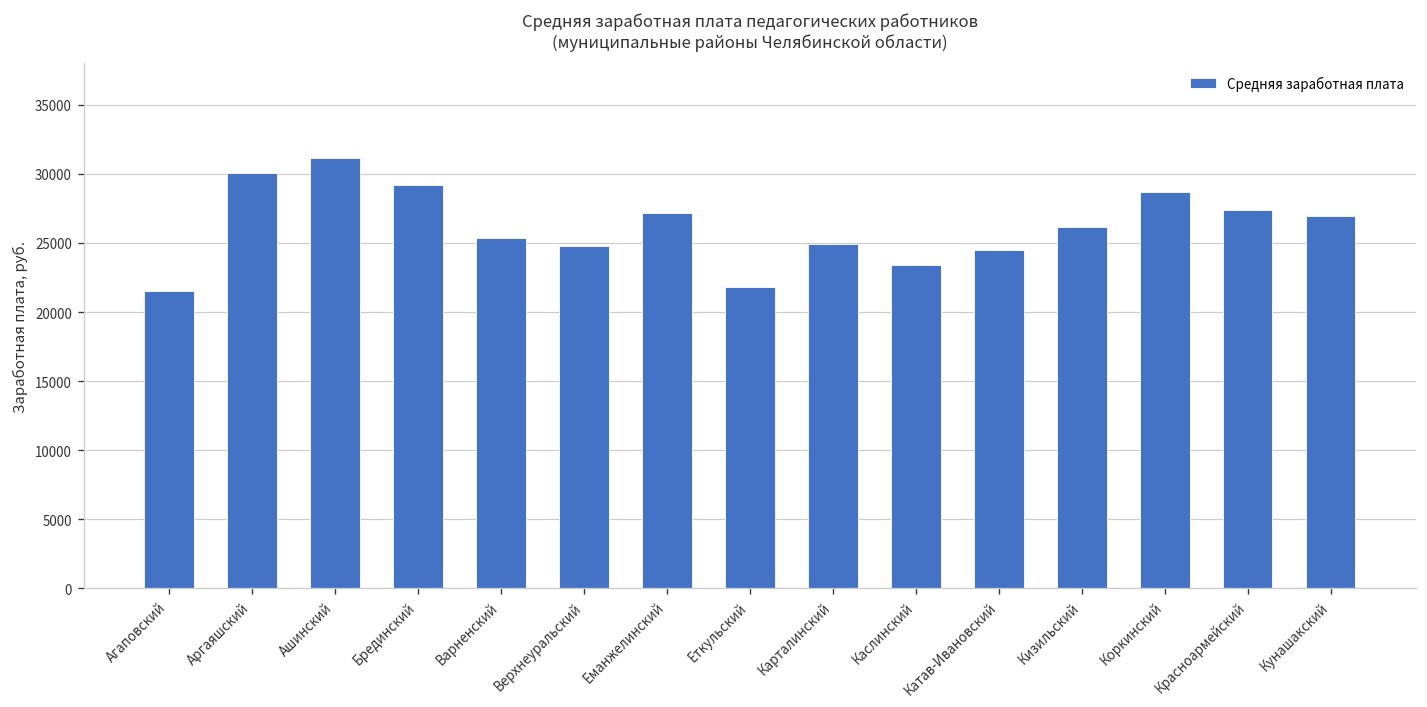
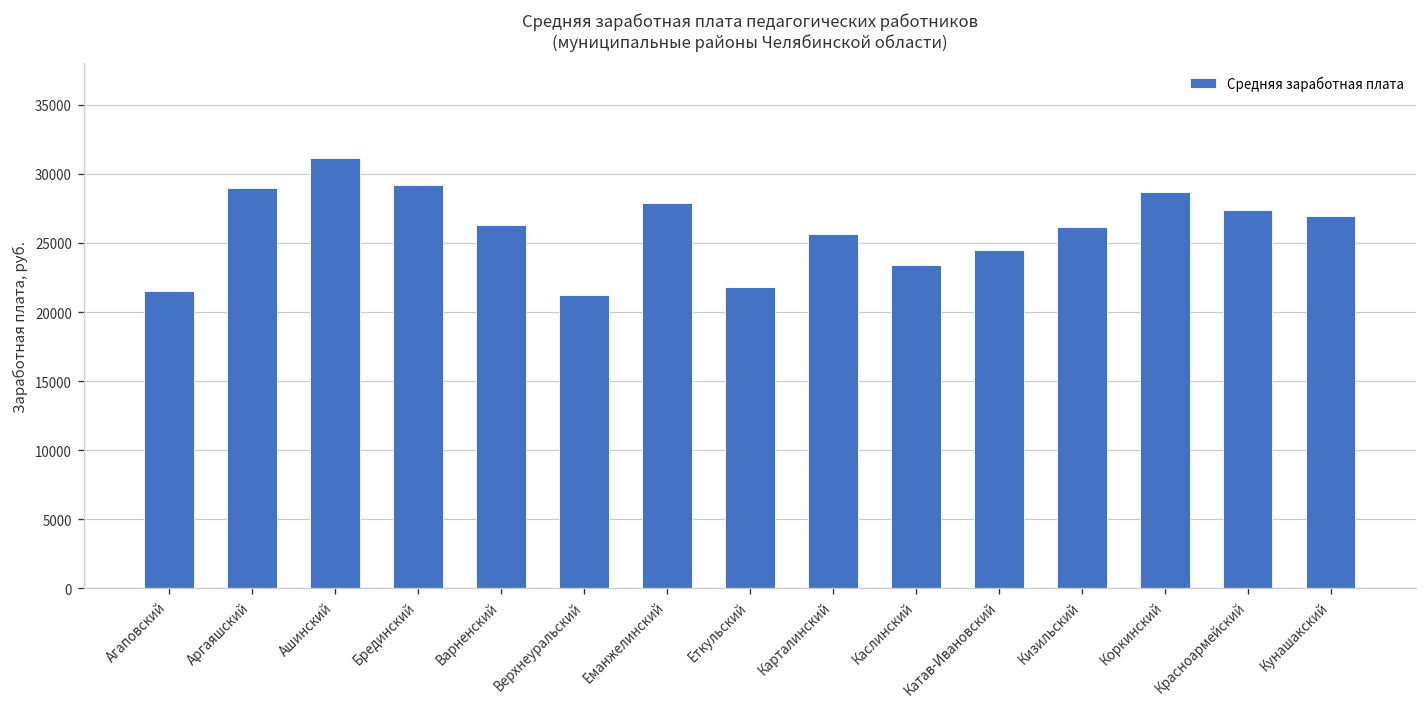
Аргаяшский: 30100 -> 29000
Варненский: 25400 -> 26300
Верхнеуральский: 24800 -> 21200
Еманжелинский: 27200 -> 27900
Карталинский: 24900 -> 25700
